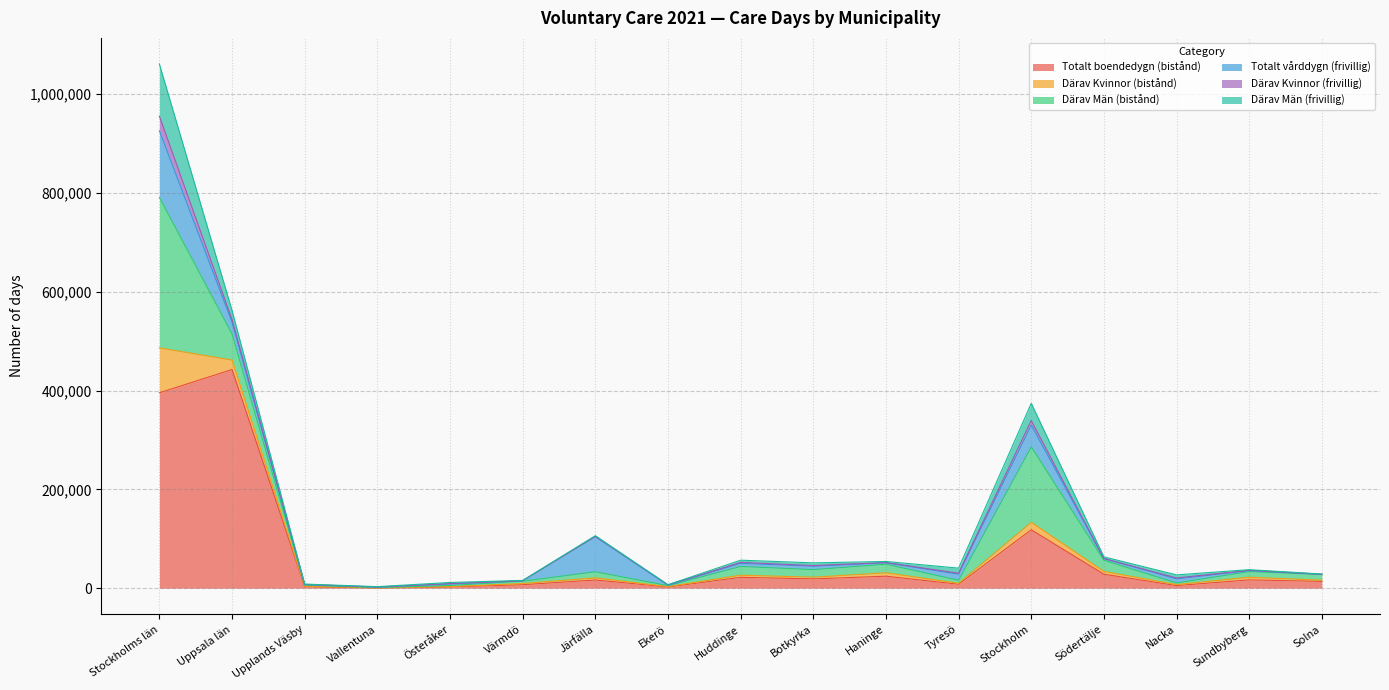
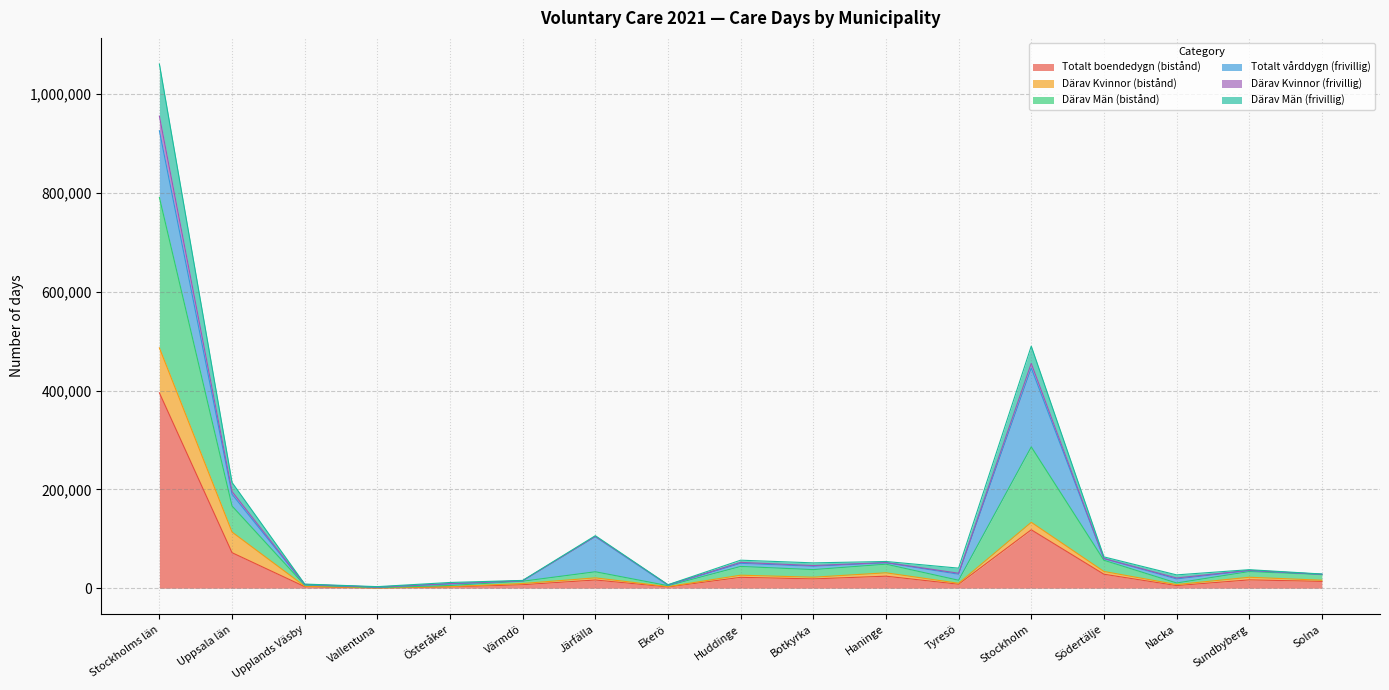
Totalt boendedygn (bistånd), Uppsala län: 440,000 -> 70,000
Därav Kvinnor (bistånd), Uppsala län: 20,000 -> 40,000
Totalt vårddygn (frivillig), Stockholm: 40,000 -> 160,000
